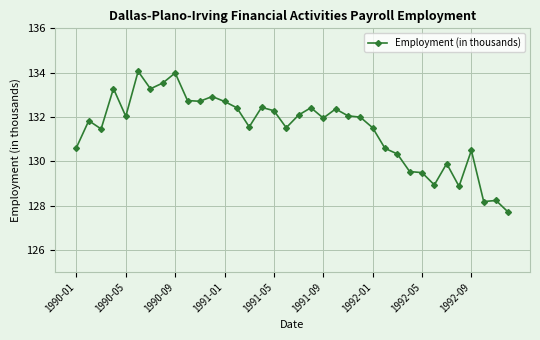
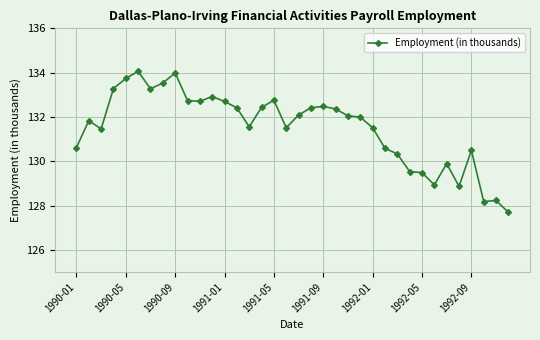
1990-05: 132.0 -> 133.7
1991-05: 132.3 -> 132.8
1991-09: 132.0 -> 132.5
